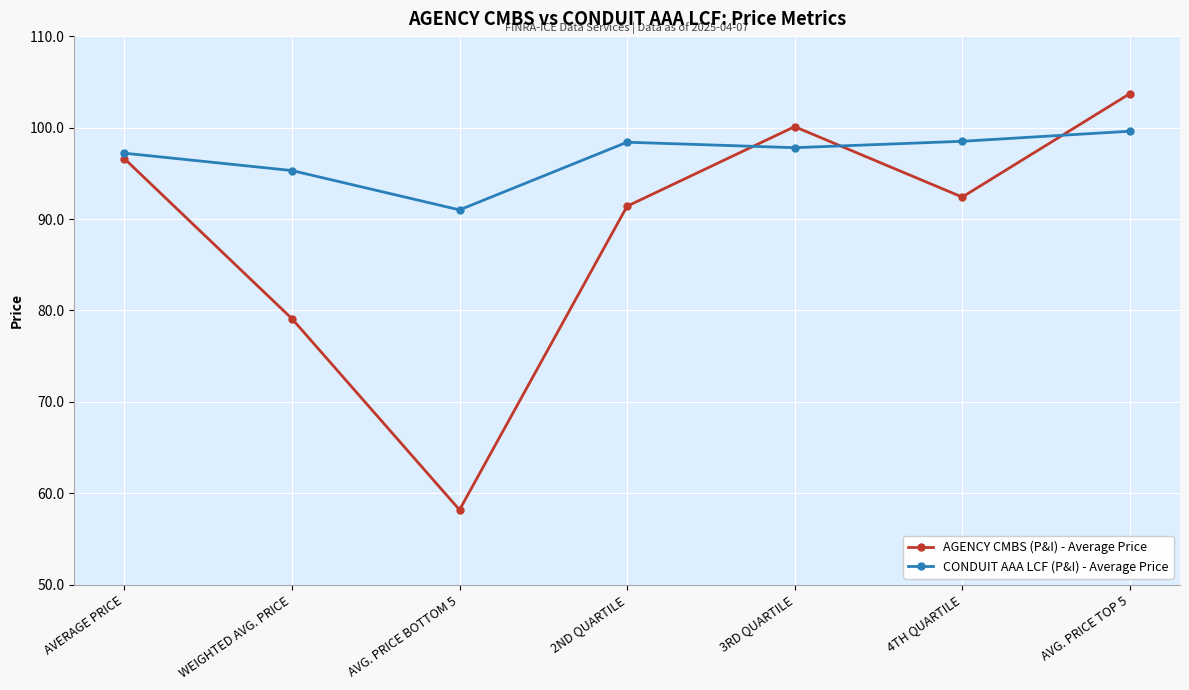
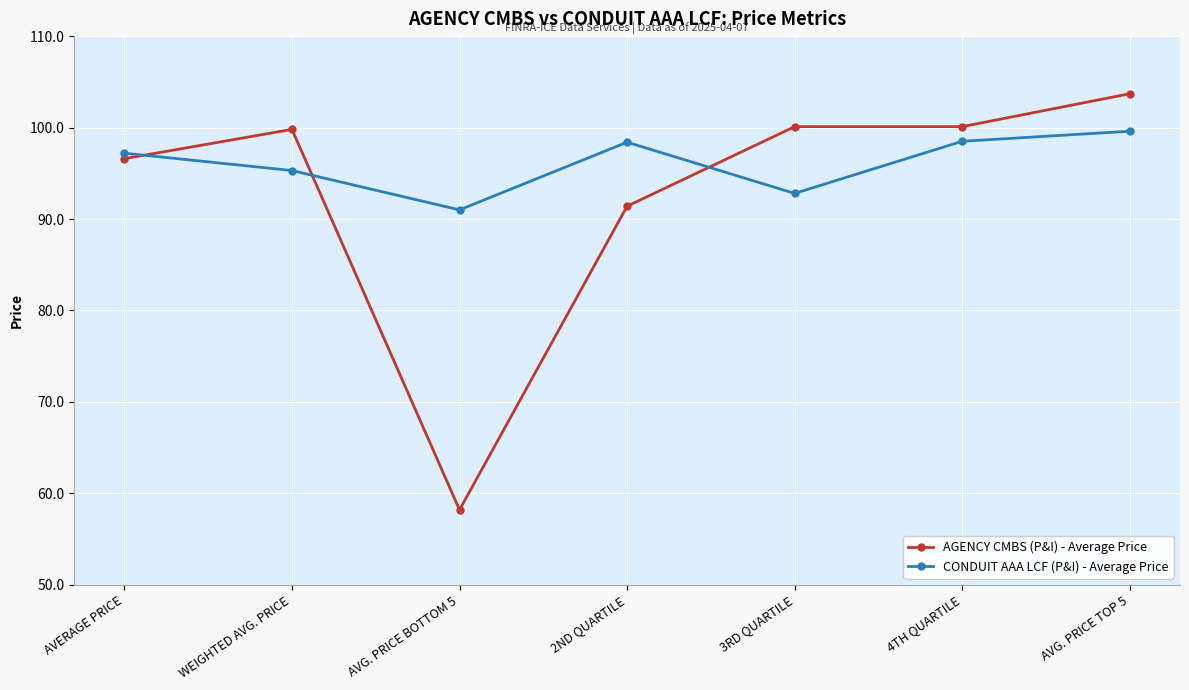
AGENCY CMBS (P&I) - Average Price, WEIGHTED AVG. PRICE: 79 -> 100
CONDUIT AAA LCF (P&I) - Average Price, 3RD QUARTILE: 98 -> 93
AGENCY CMBS (P&I) - Average Price, 4TH QUARTILE: 92 -> 100
